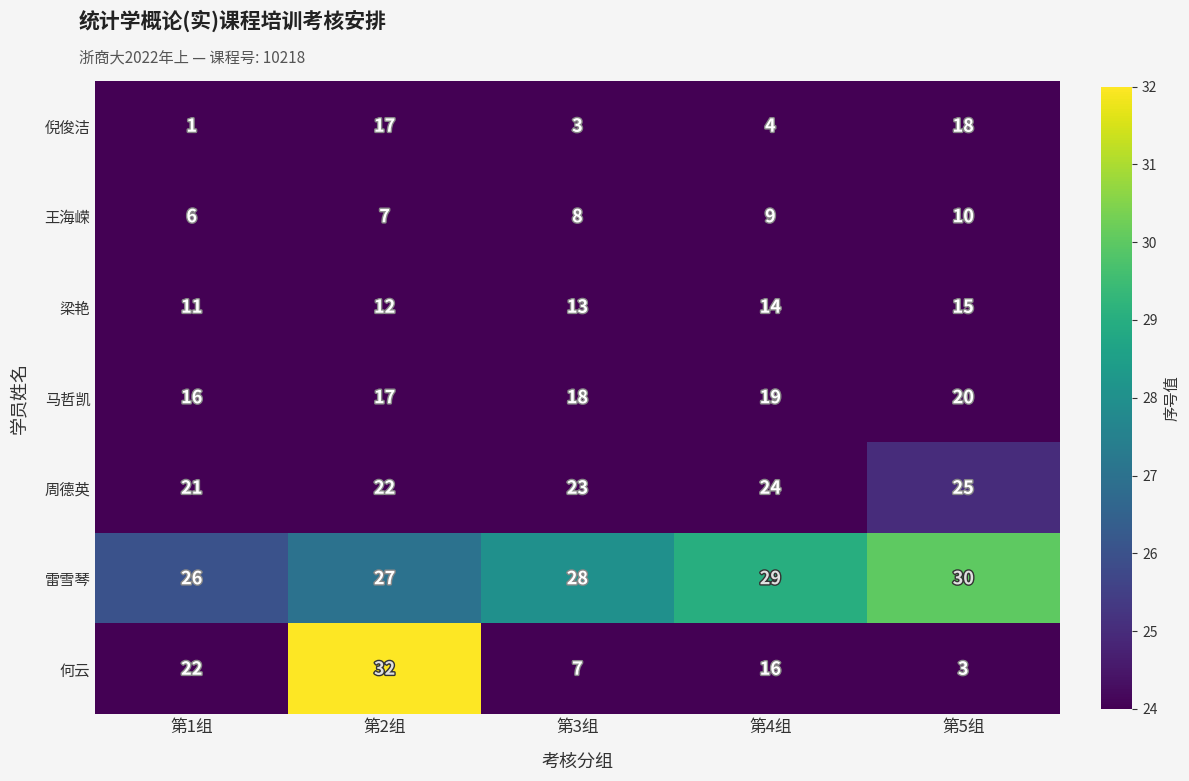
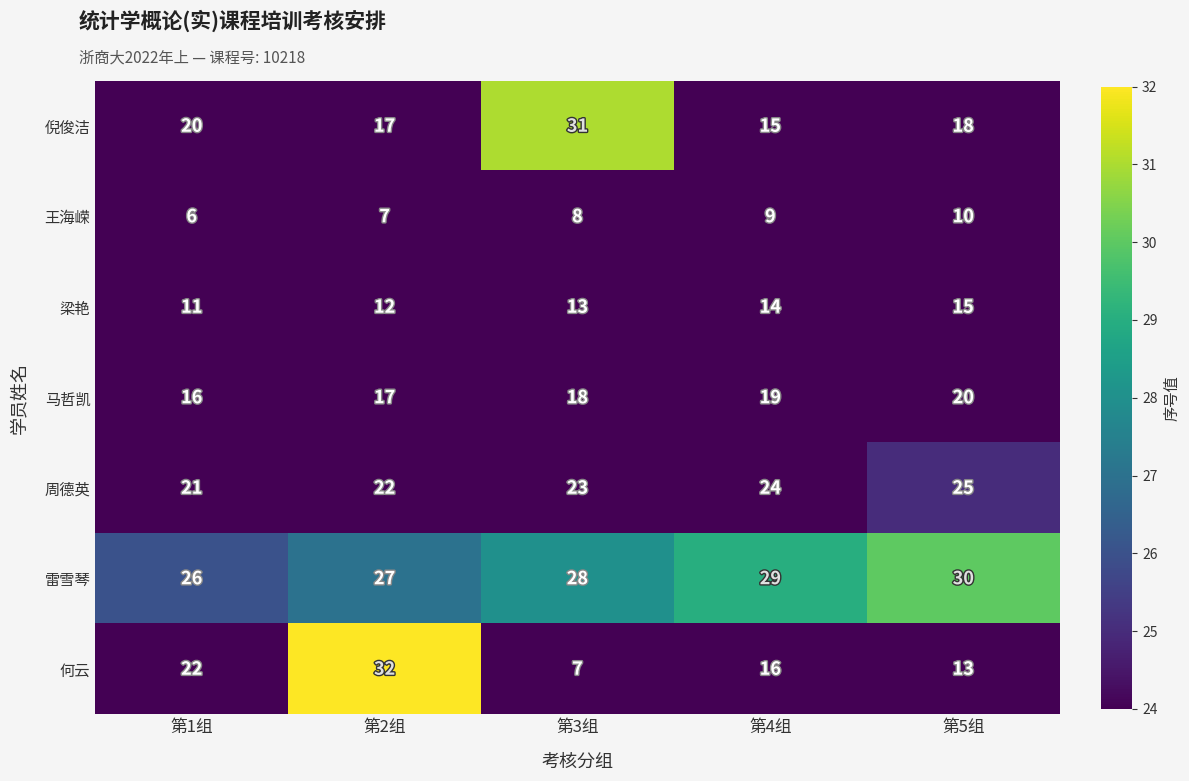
倪俊洁, 第1组: 1 -> 20
倪俊洁, 第3组: 3 -> 31
倪俊洁, 第4组: 4 -> 15
何云, 第5组: 3 -> 13
